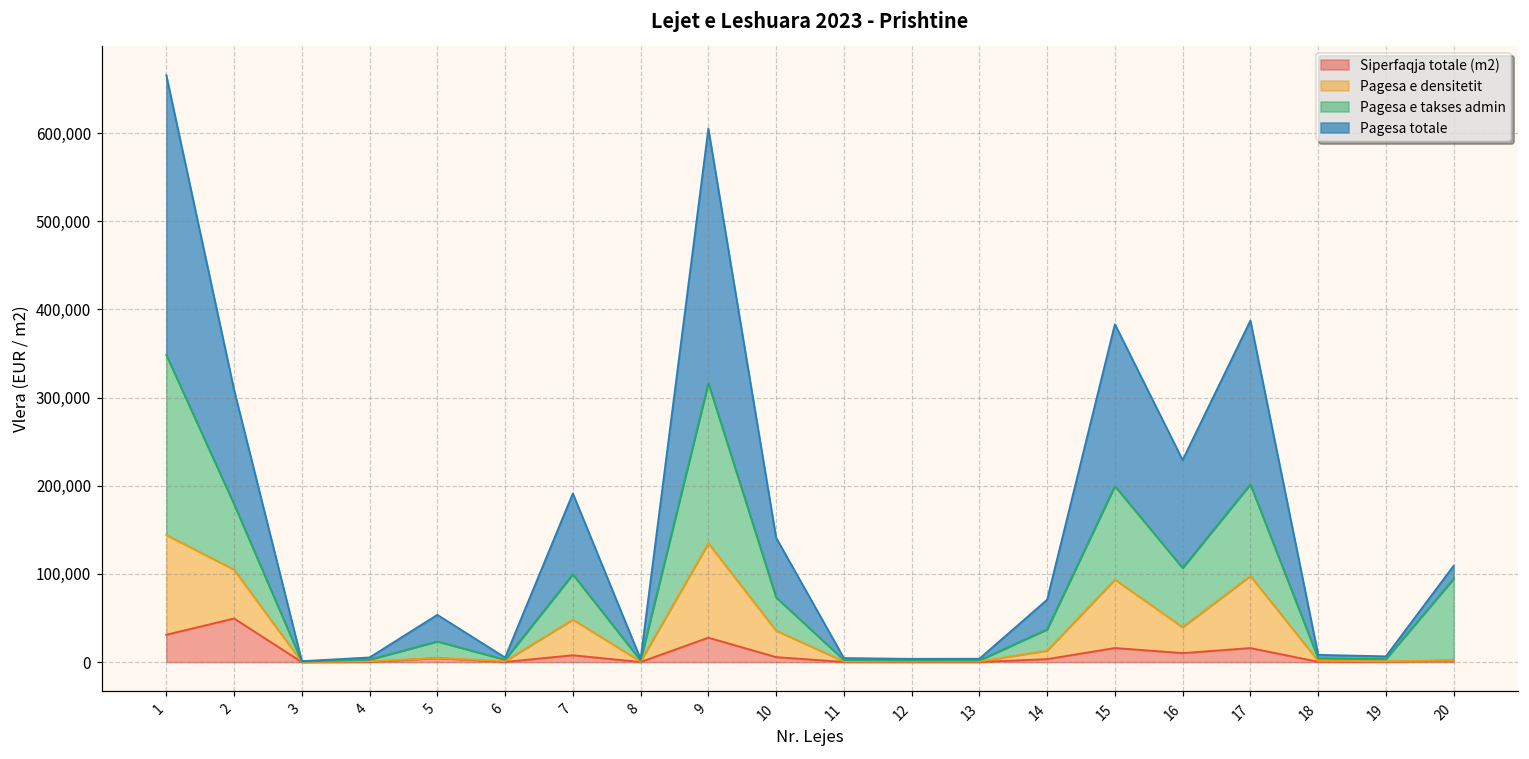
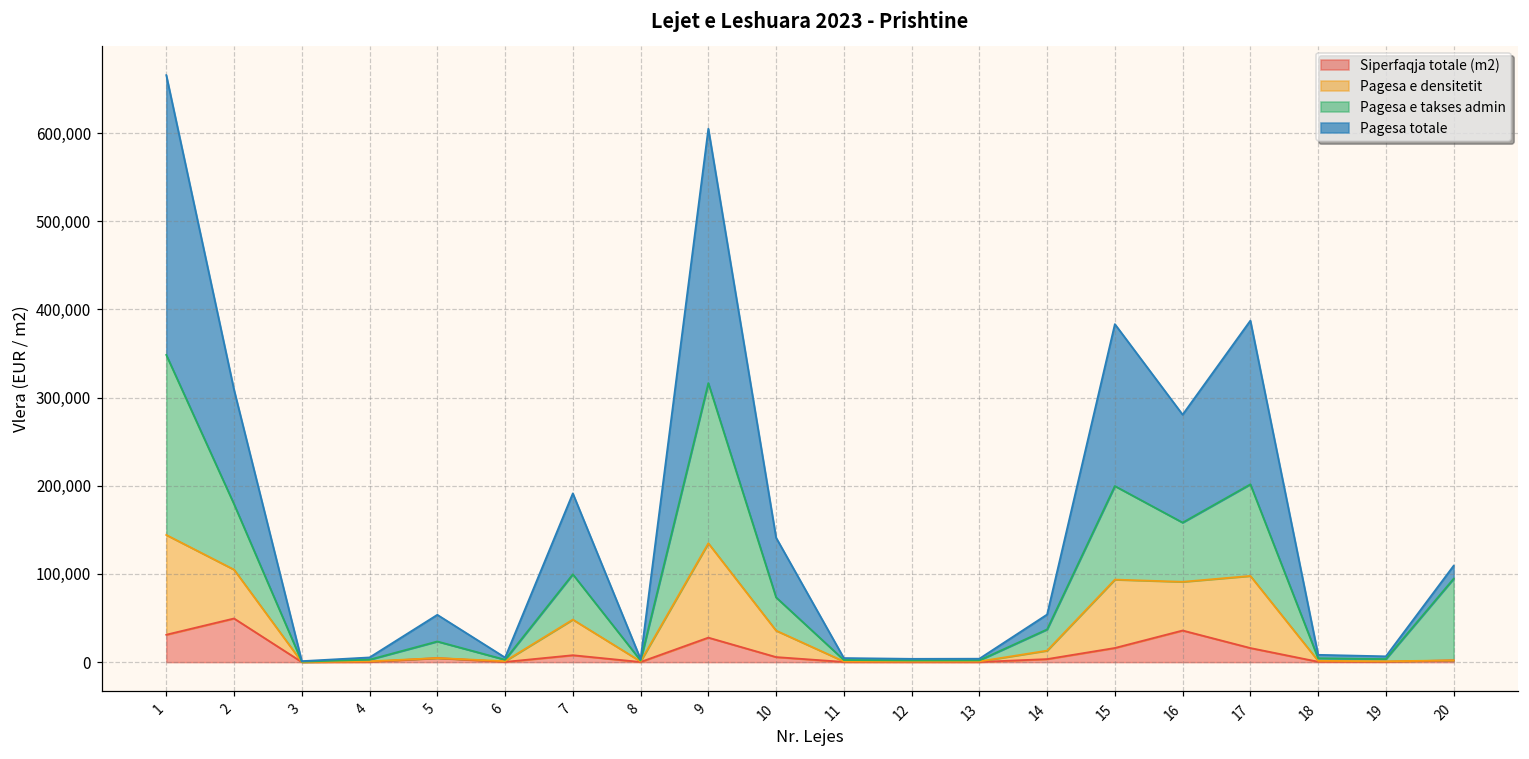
Pagesa totale, 14: 30,000 -> 20,000
Siperfaqja totale (m2), 16: 10,000 -> 40,000
Pagesa e densitetit, 16: 30,000 -> 60,000
